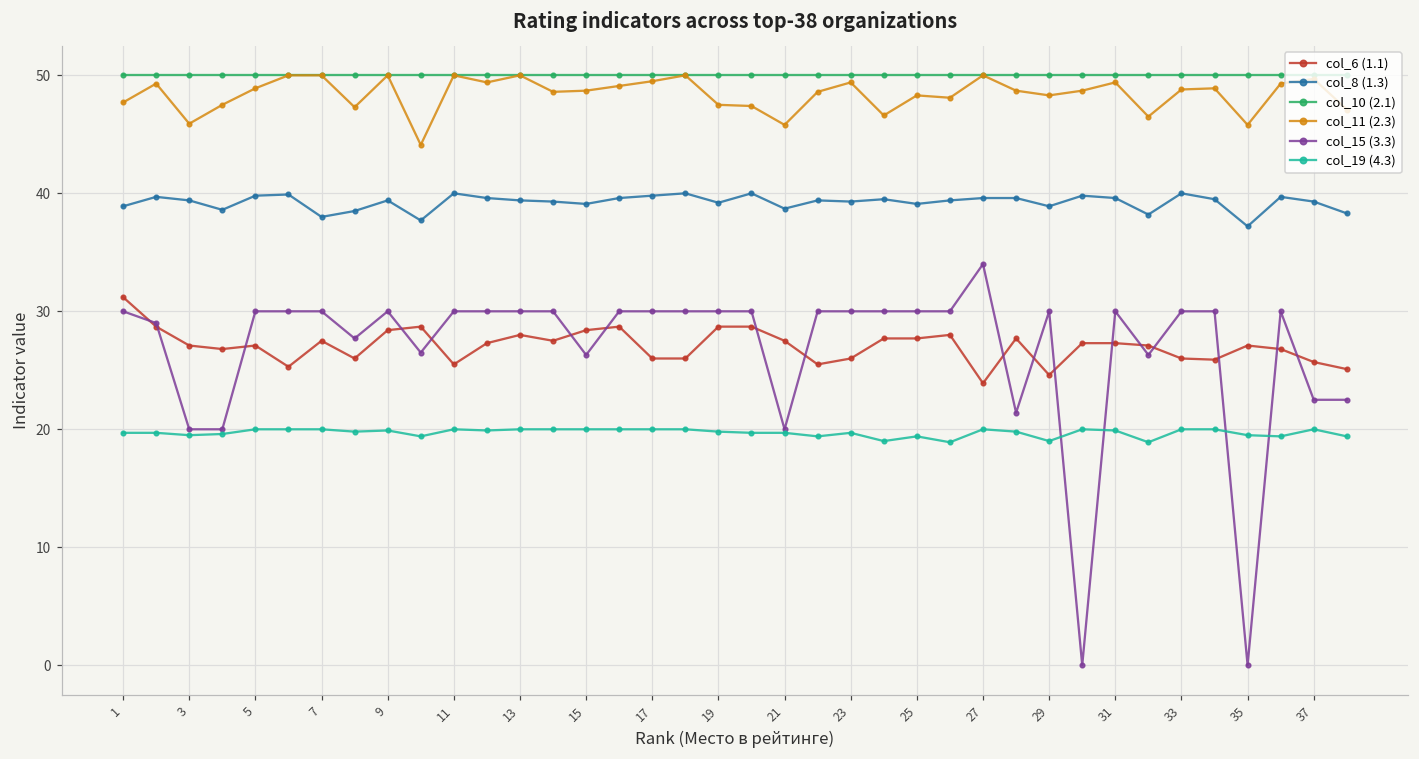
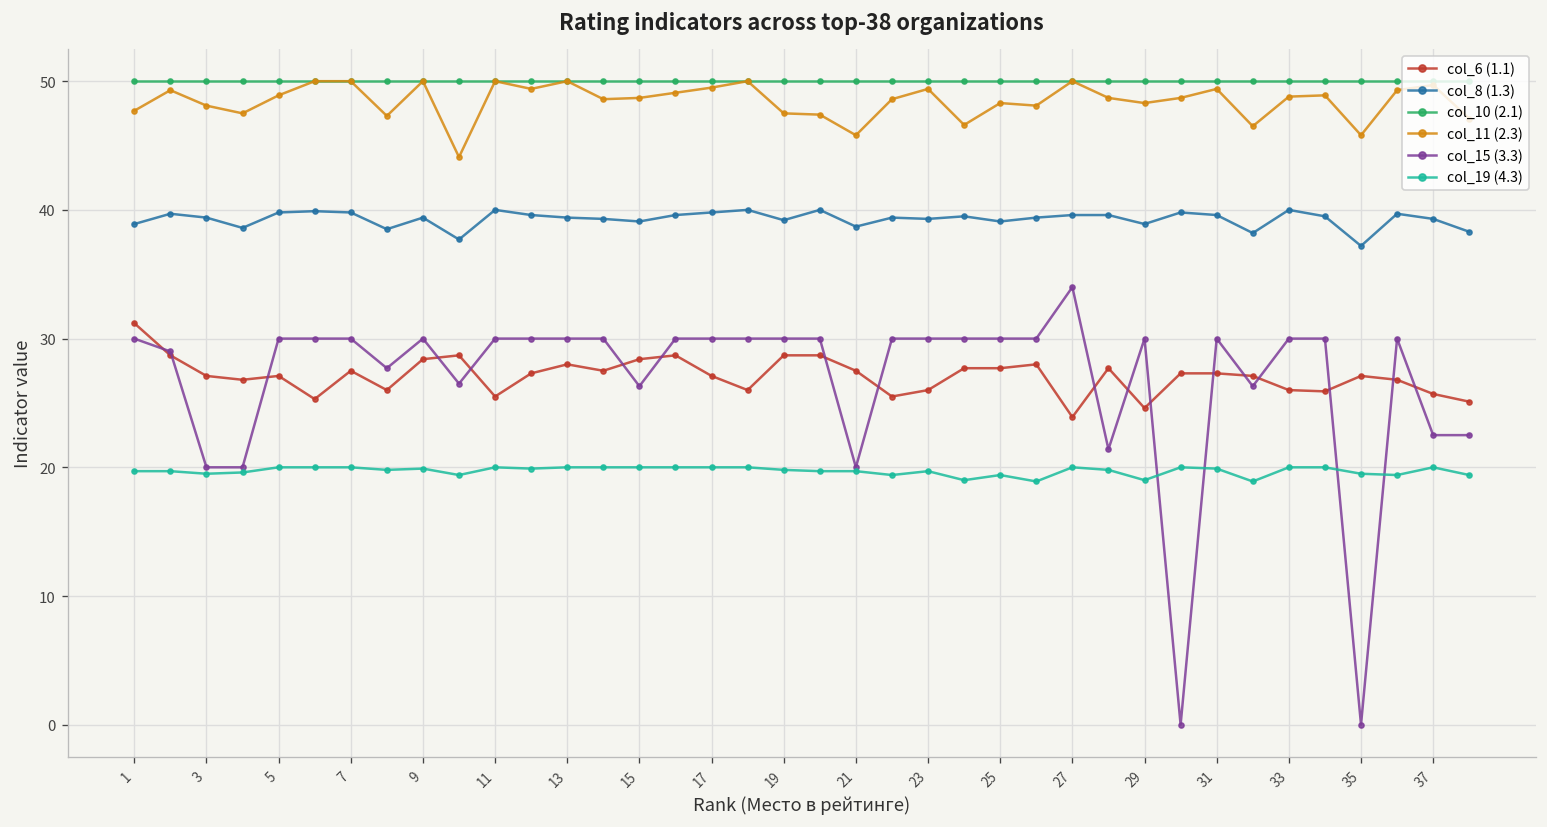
col_11 (2.3), 3: 45.9 -> 48.1
col_8 (1.3), 7: 38.0 -> 39.8
col_6 (1.1), 17: 26.0 -> 27.1
